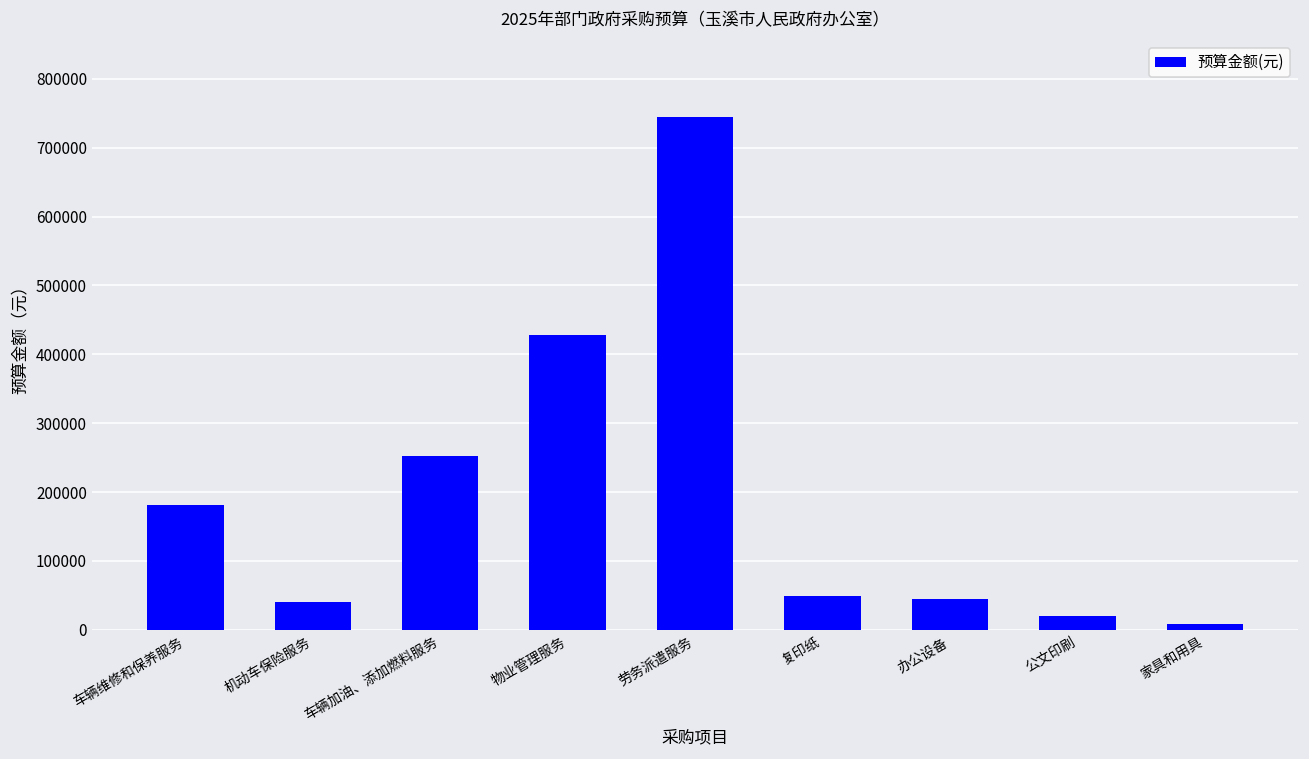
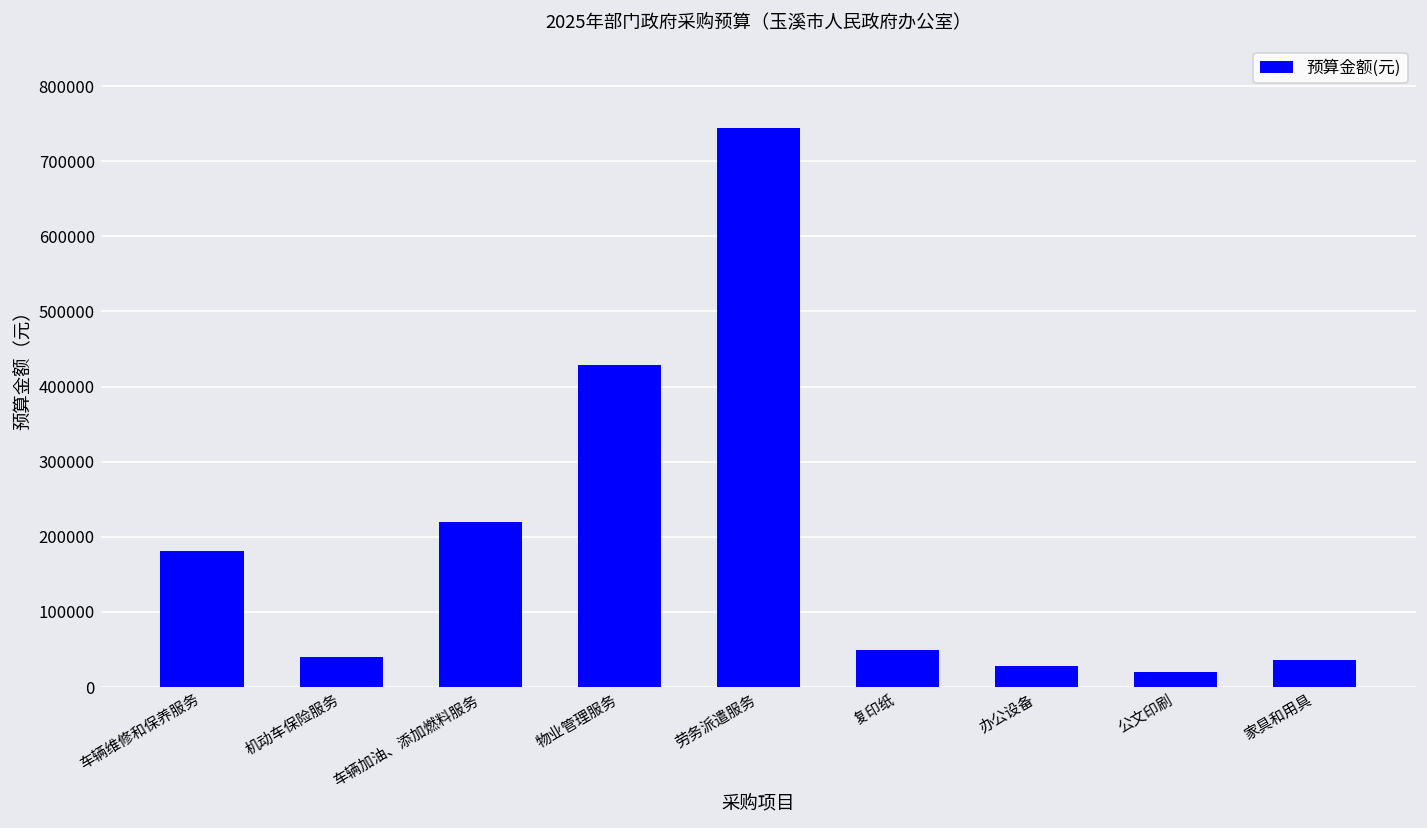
车辆加油、添加燃料服务: 250000 -> 220000
办公设备: 40000 -> 30000
家具和用具: 10000 -> 40000
